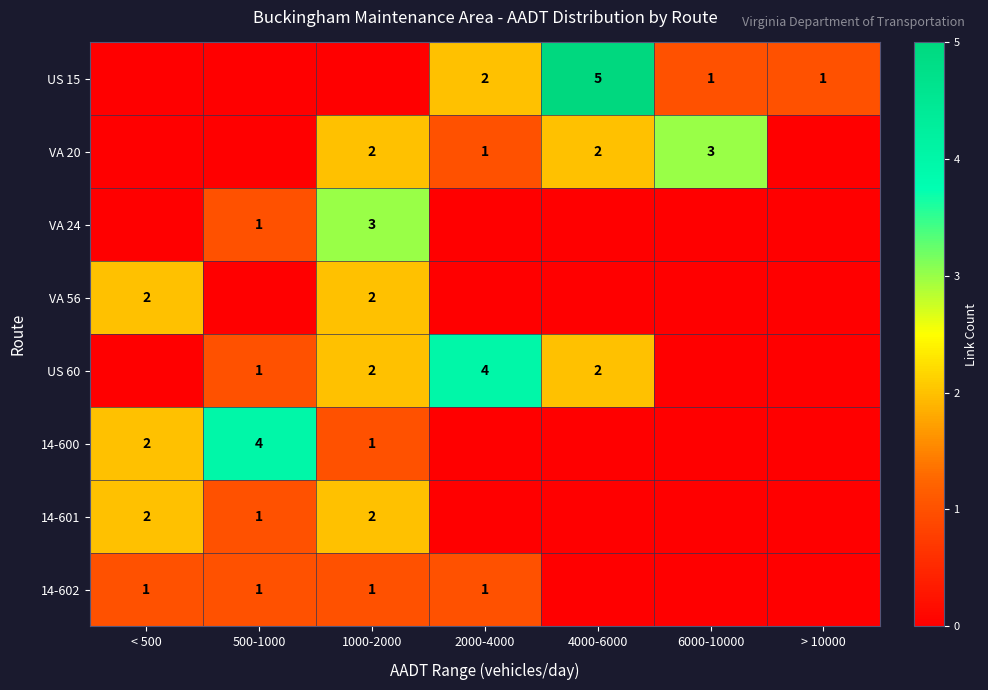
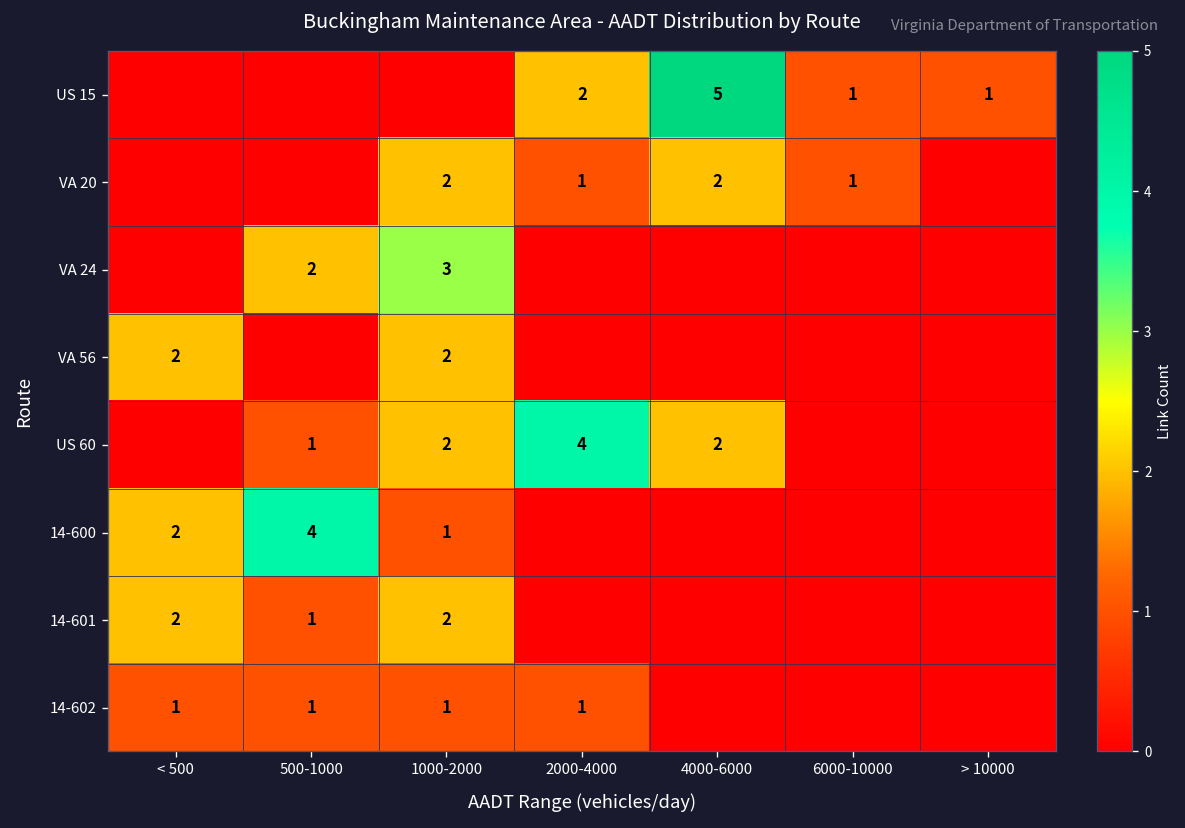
VA 20, 6000-10000: 3 -> 1
VA 24, 500-1000: 1 -> 2
